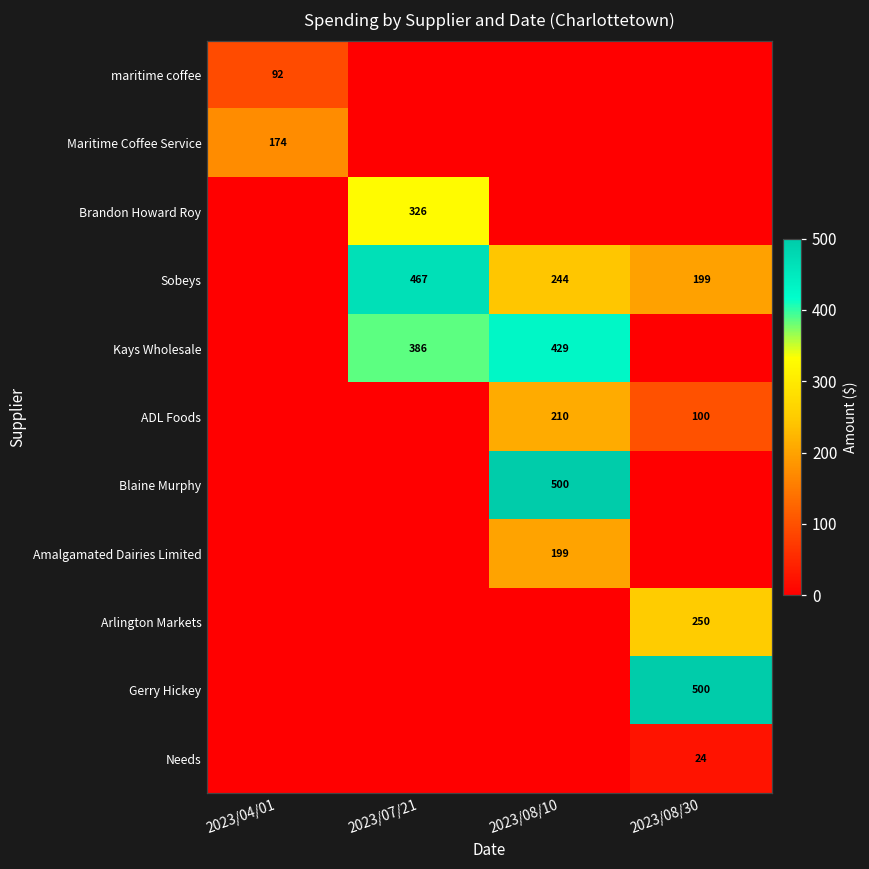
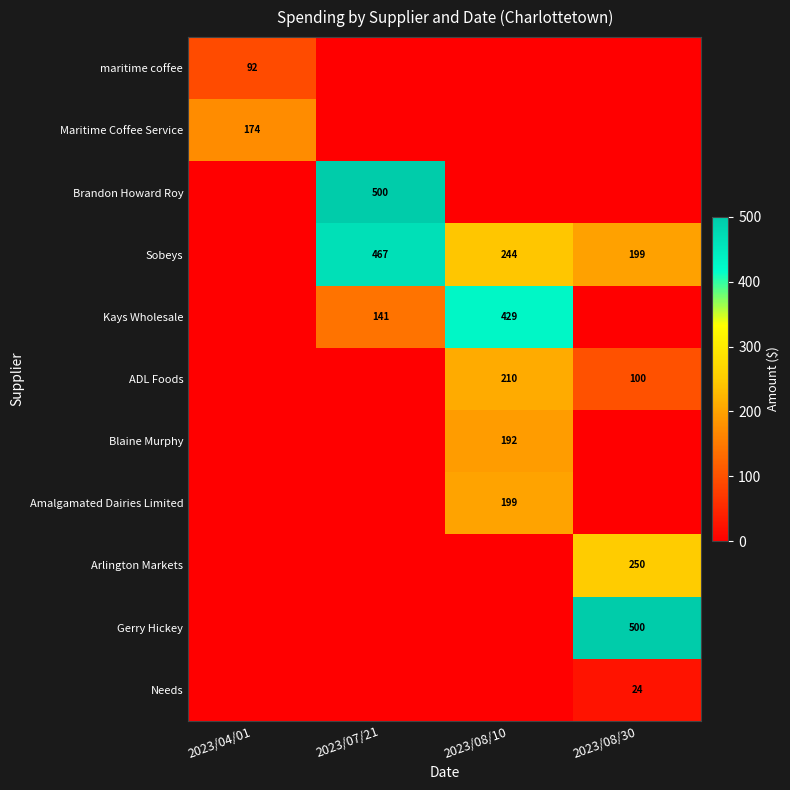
Brandon Howard Roy, 2023/07/21: 326 -> 500
Kays Wholesale, 2023/07/21: 386 -> 141
Blaine Murphy, 2023/08/10: 500 -> 192
